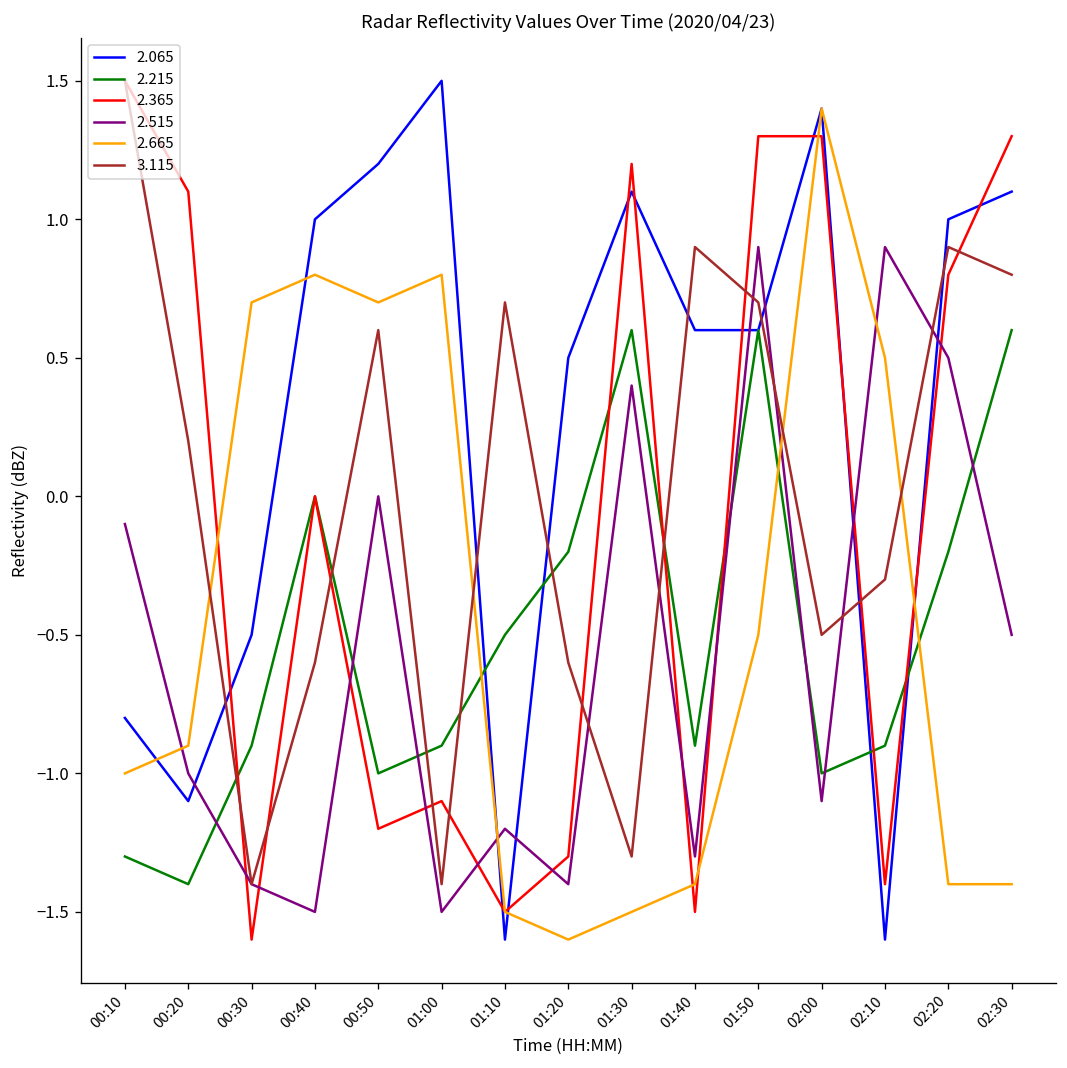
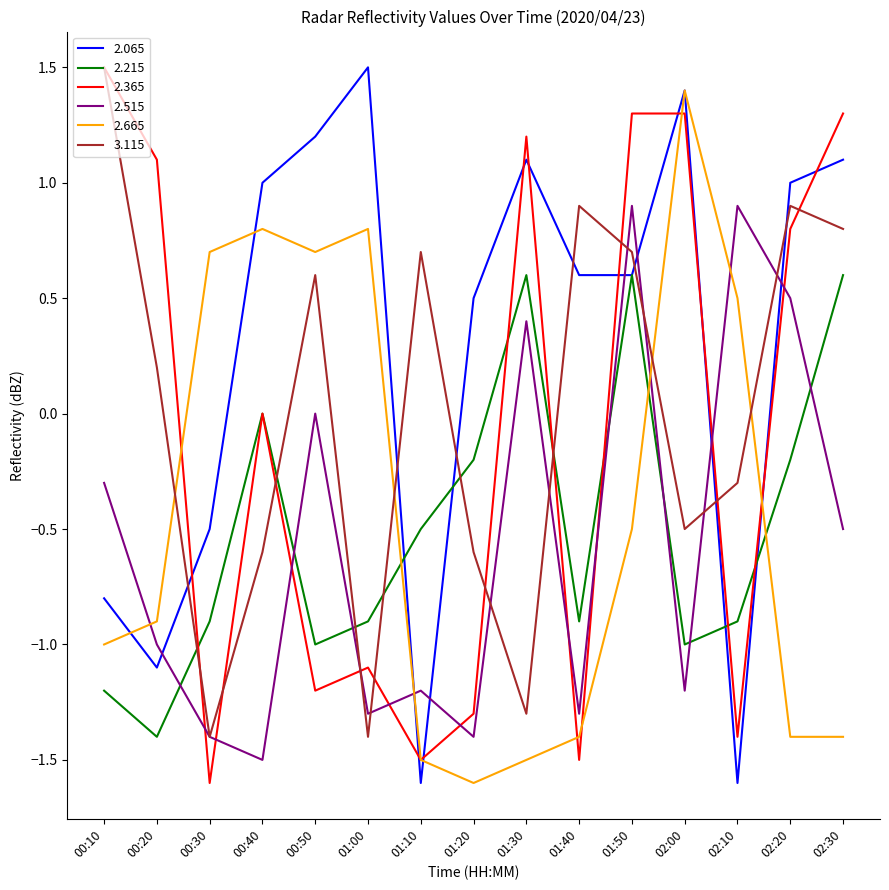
2.215, 00:10: -1.3 -> -1.2
2.515, 00:10: -0.1 -> -0.3
2.515, 01:00: -1.5 -> -1.3
2.515, 02:00: -1.1 -> -1.2
